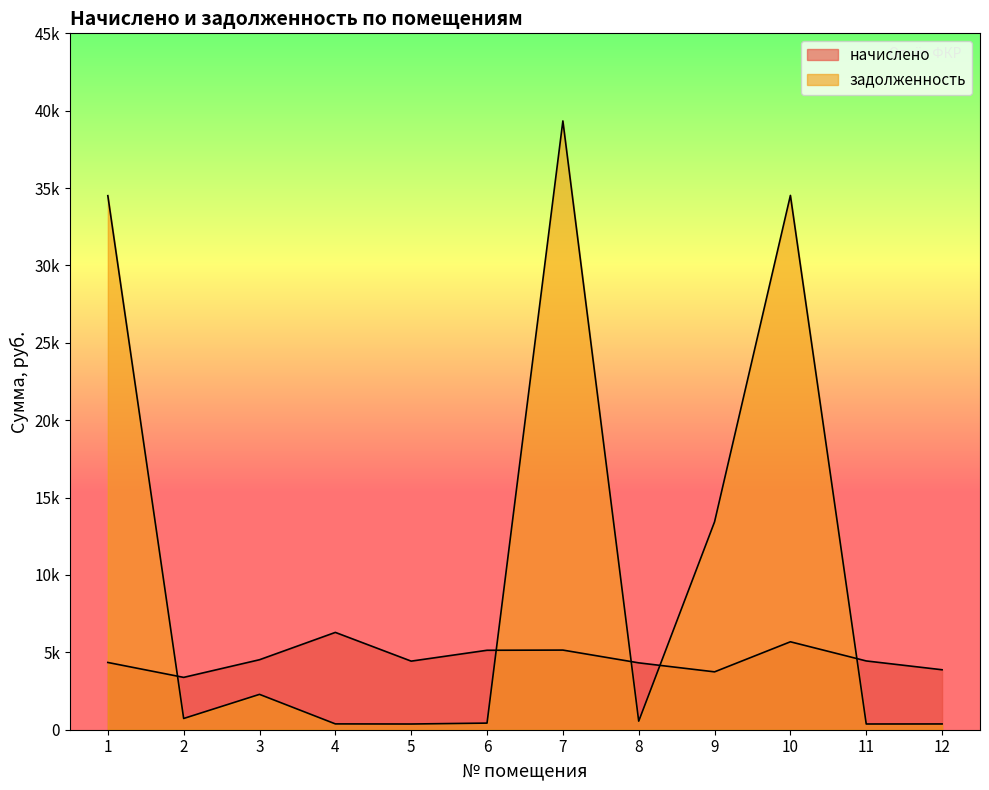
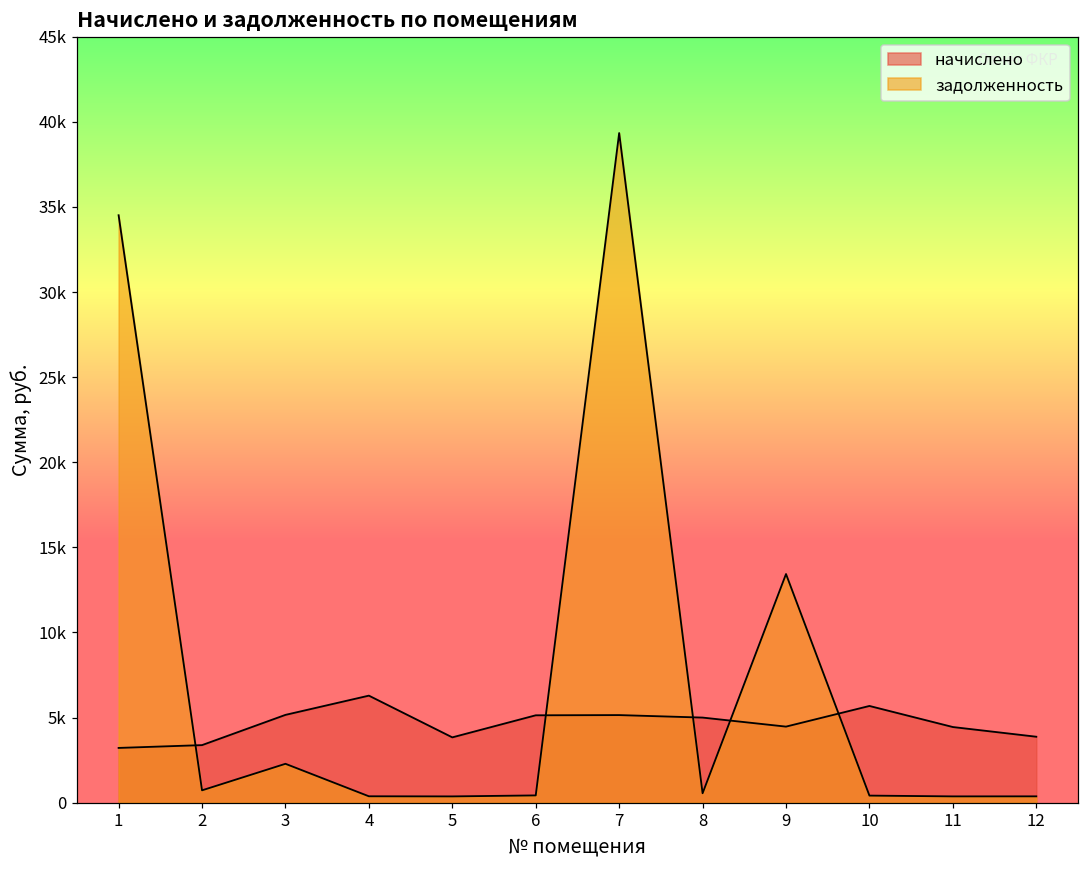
начислено, 1: 4300 -> 3200
начислено, 3: 4500 -> 5200
начислено, 5: 4400 -> 3800
начислено, 8: 4300 -> 5000
начислено, 9: 3700 -> 4500
задолженность, 10: 34500 -> 400
